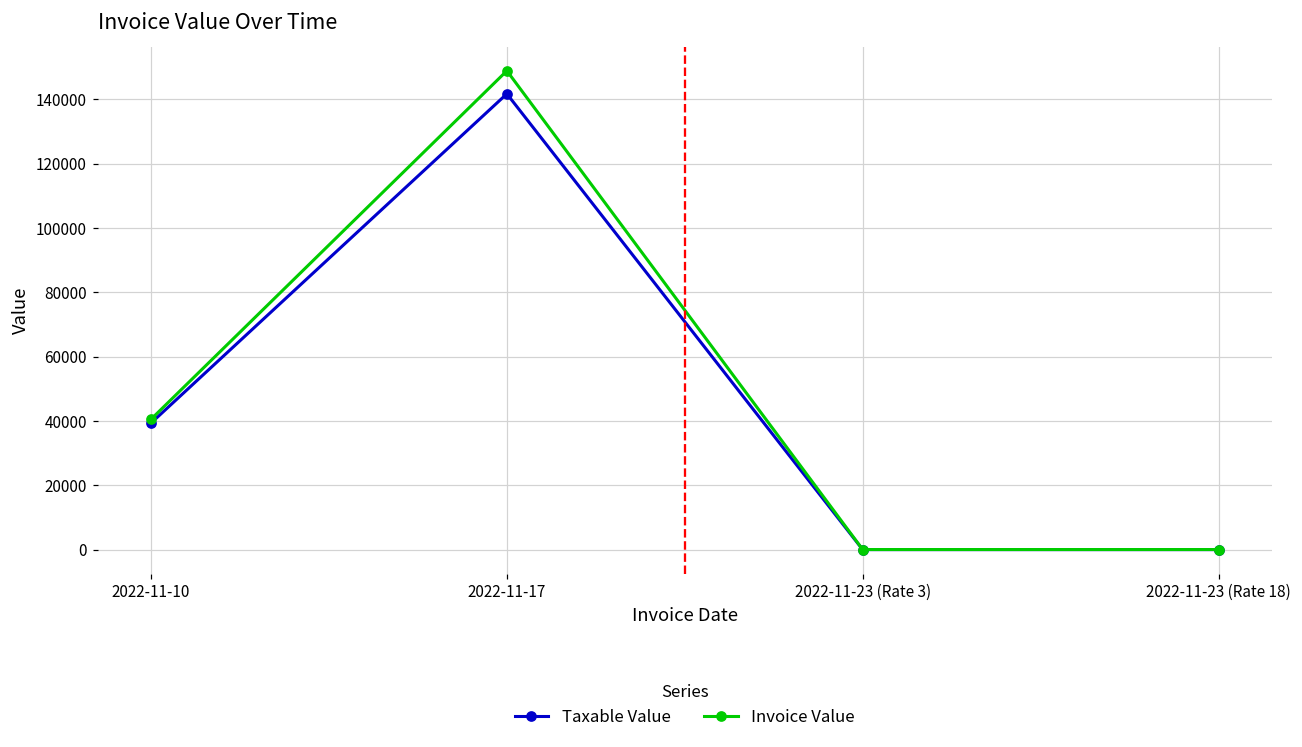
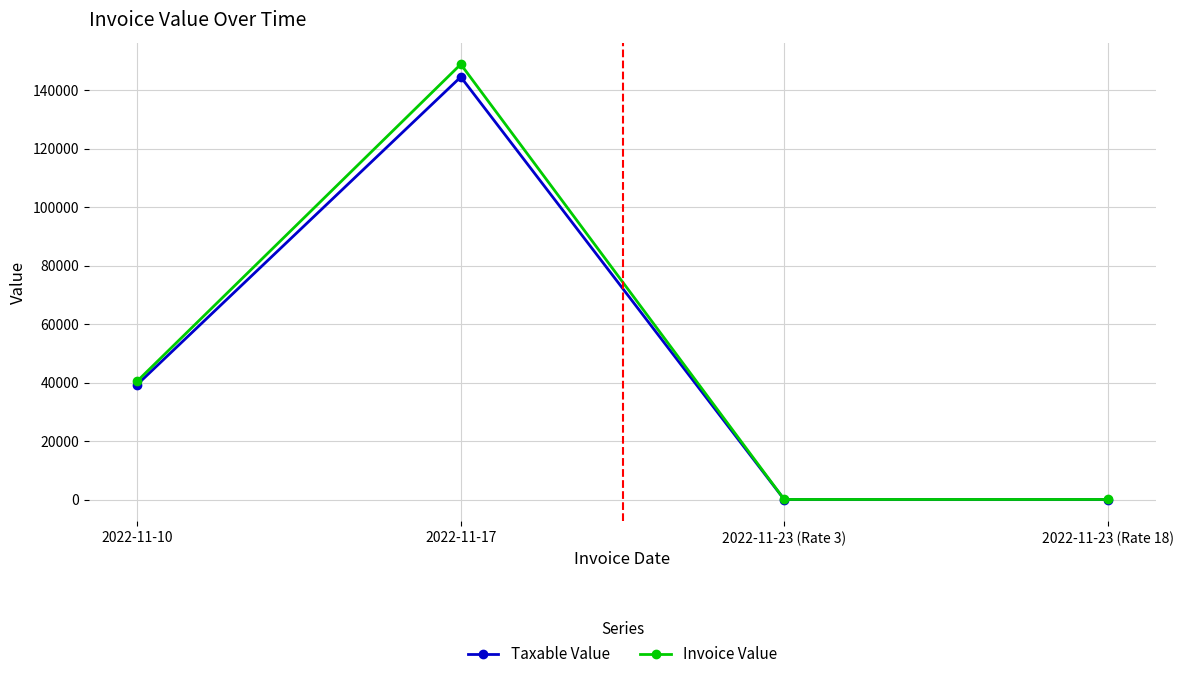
Taxable Value, 2022-11-17: 142000 -> 145000
